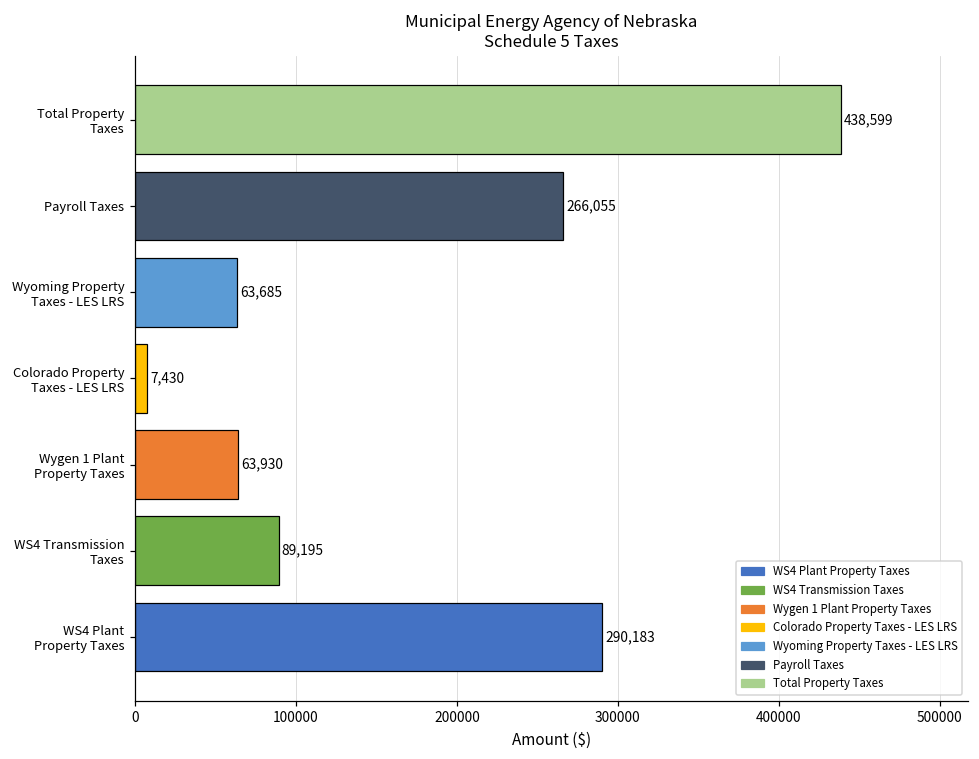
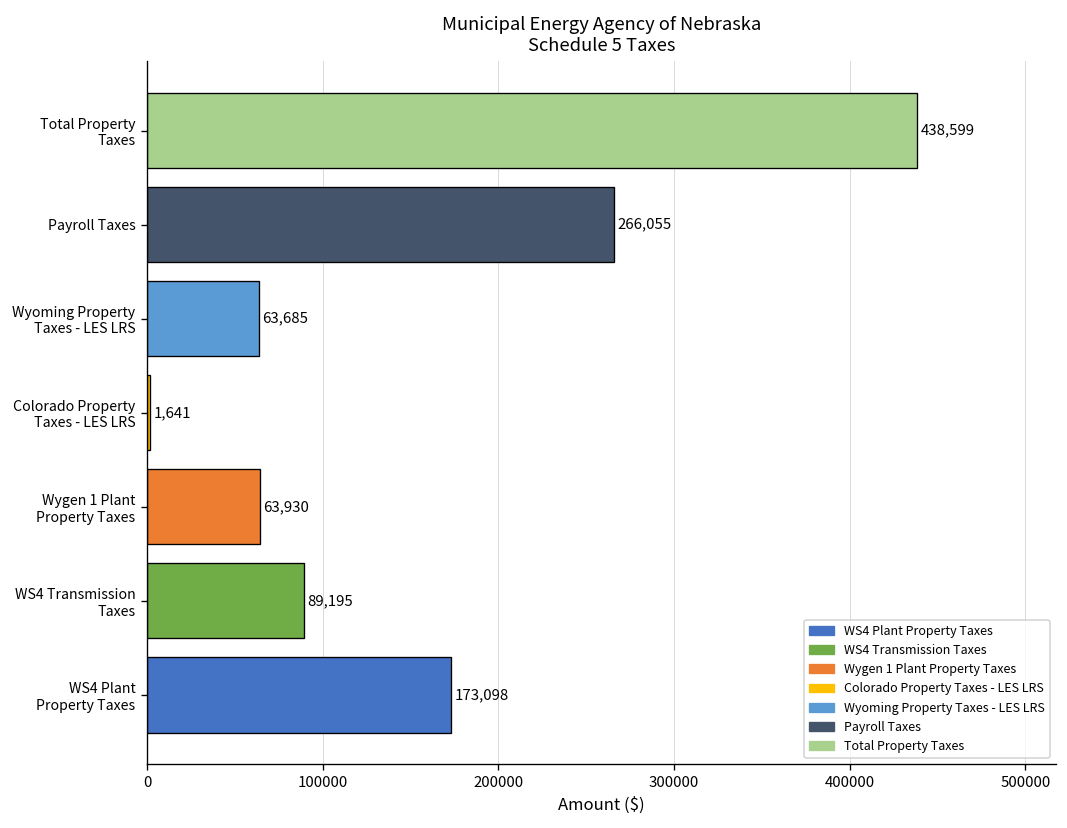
Colorado Property Taxes - LES LRS: 7,430 -> 1,641
WS4 Plant Property Taxes: 290,183 -> 173,098
